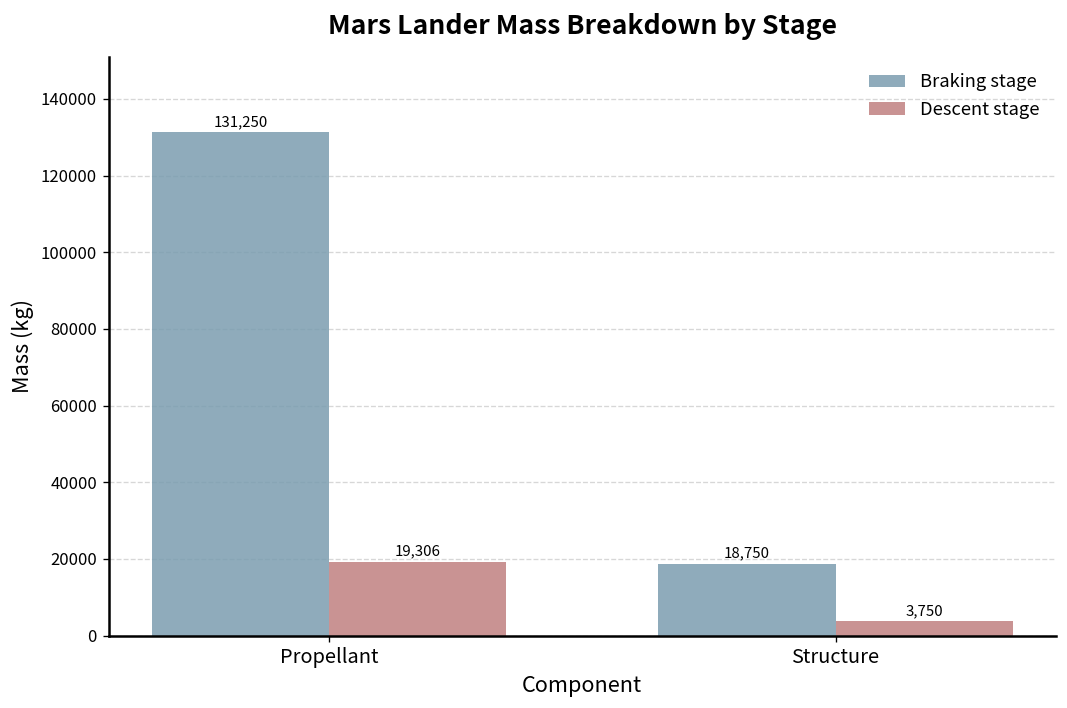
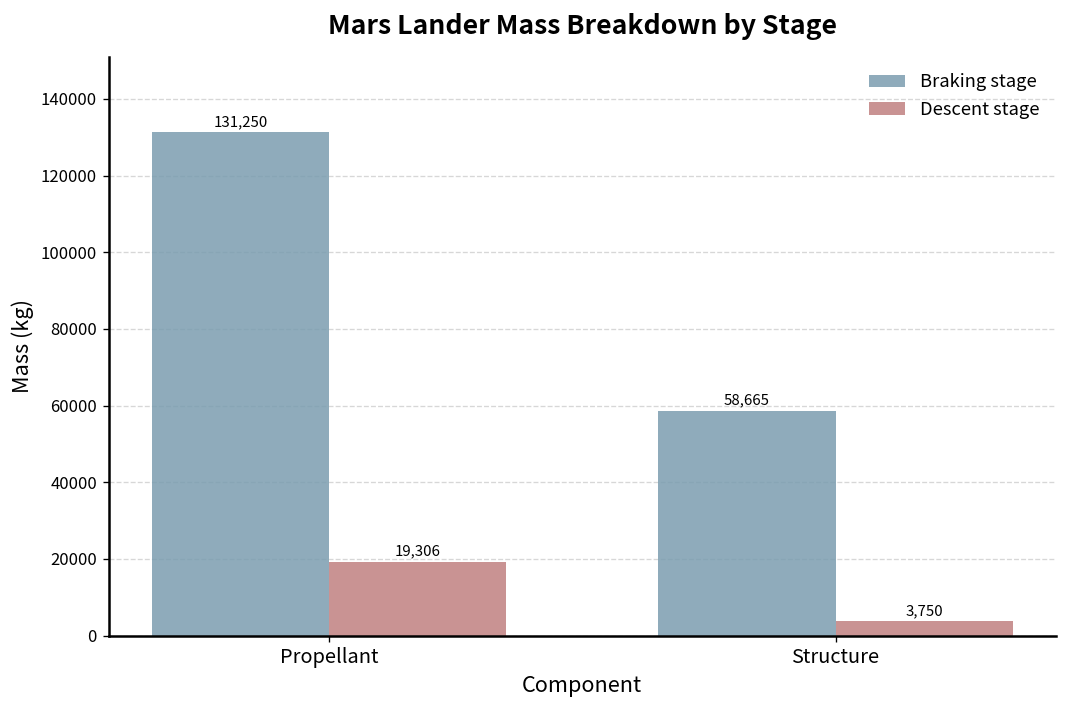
Braking stage, Structure: 18,750 -> 58,665
